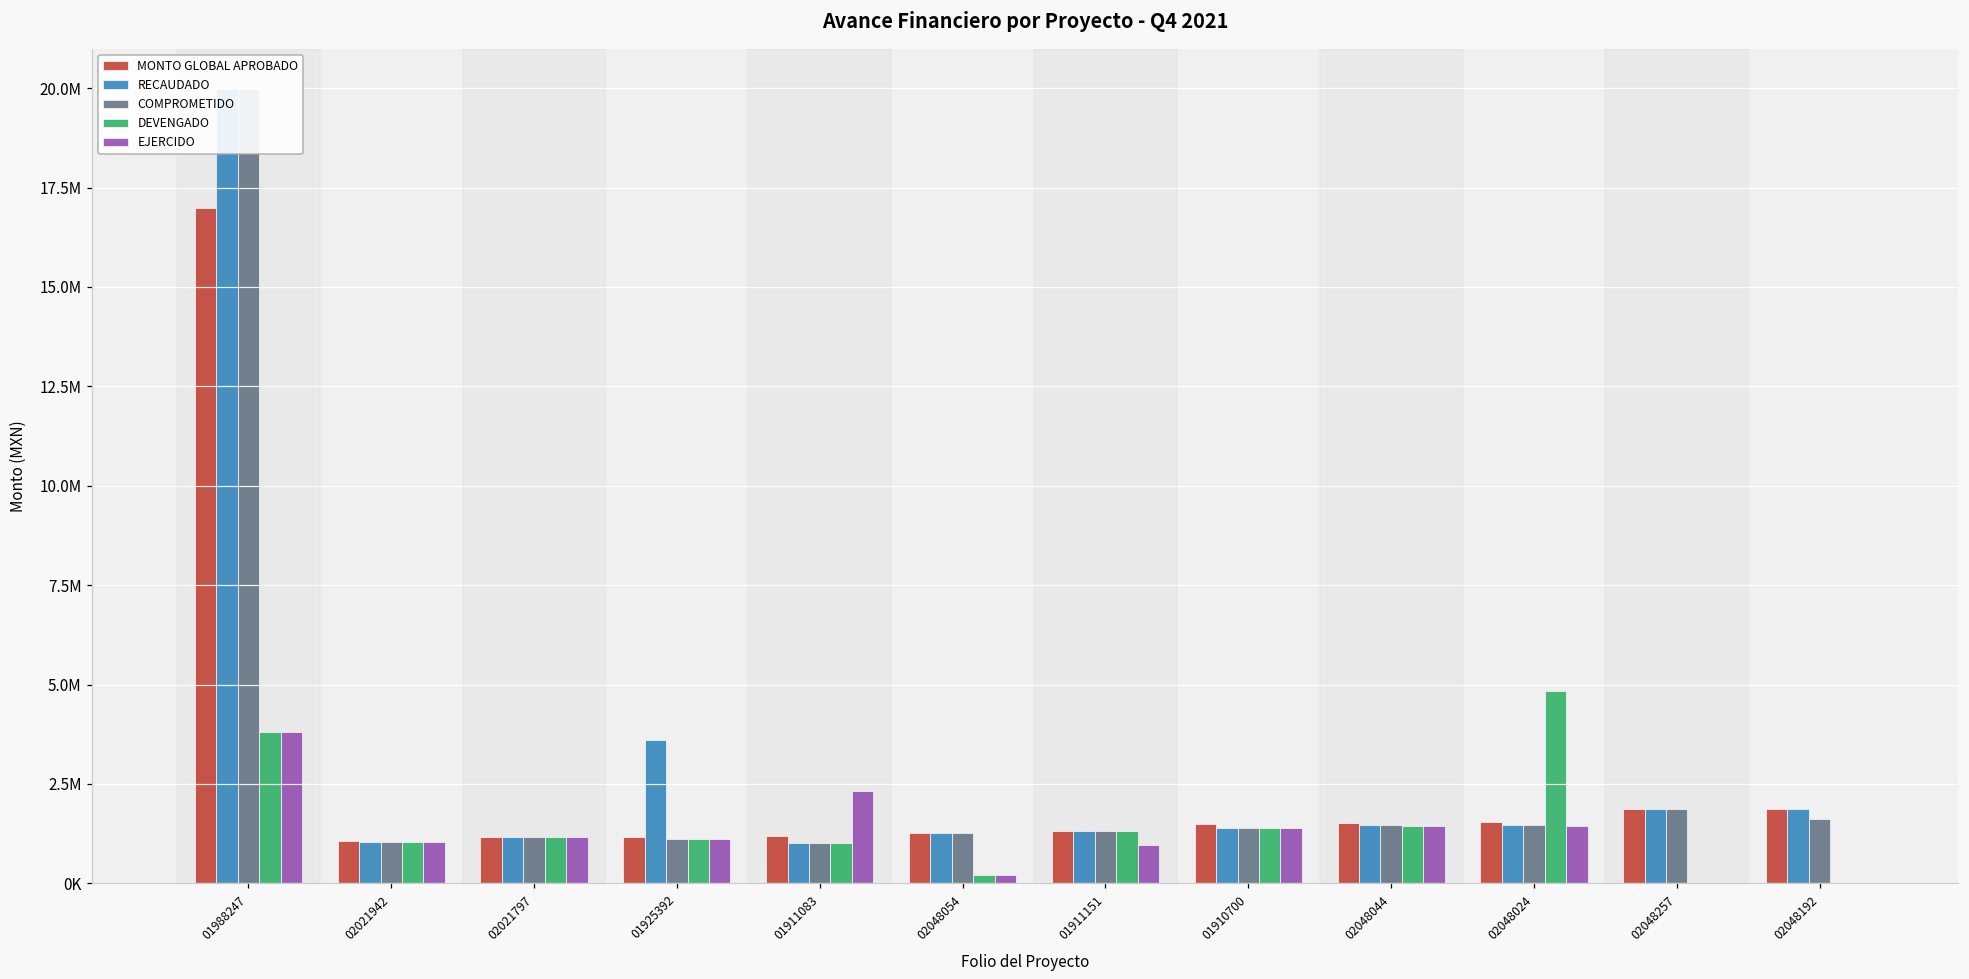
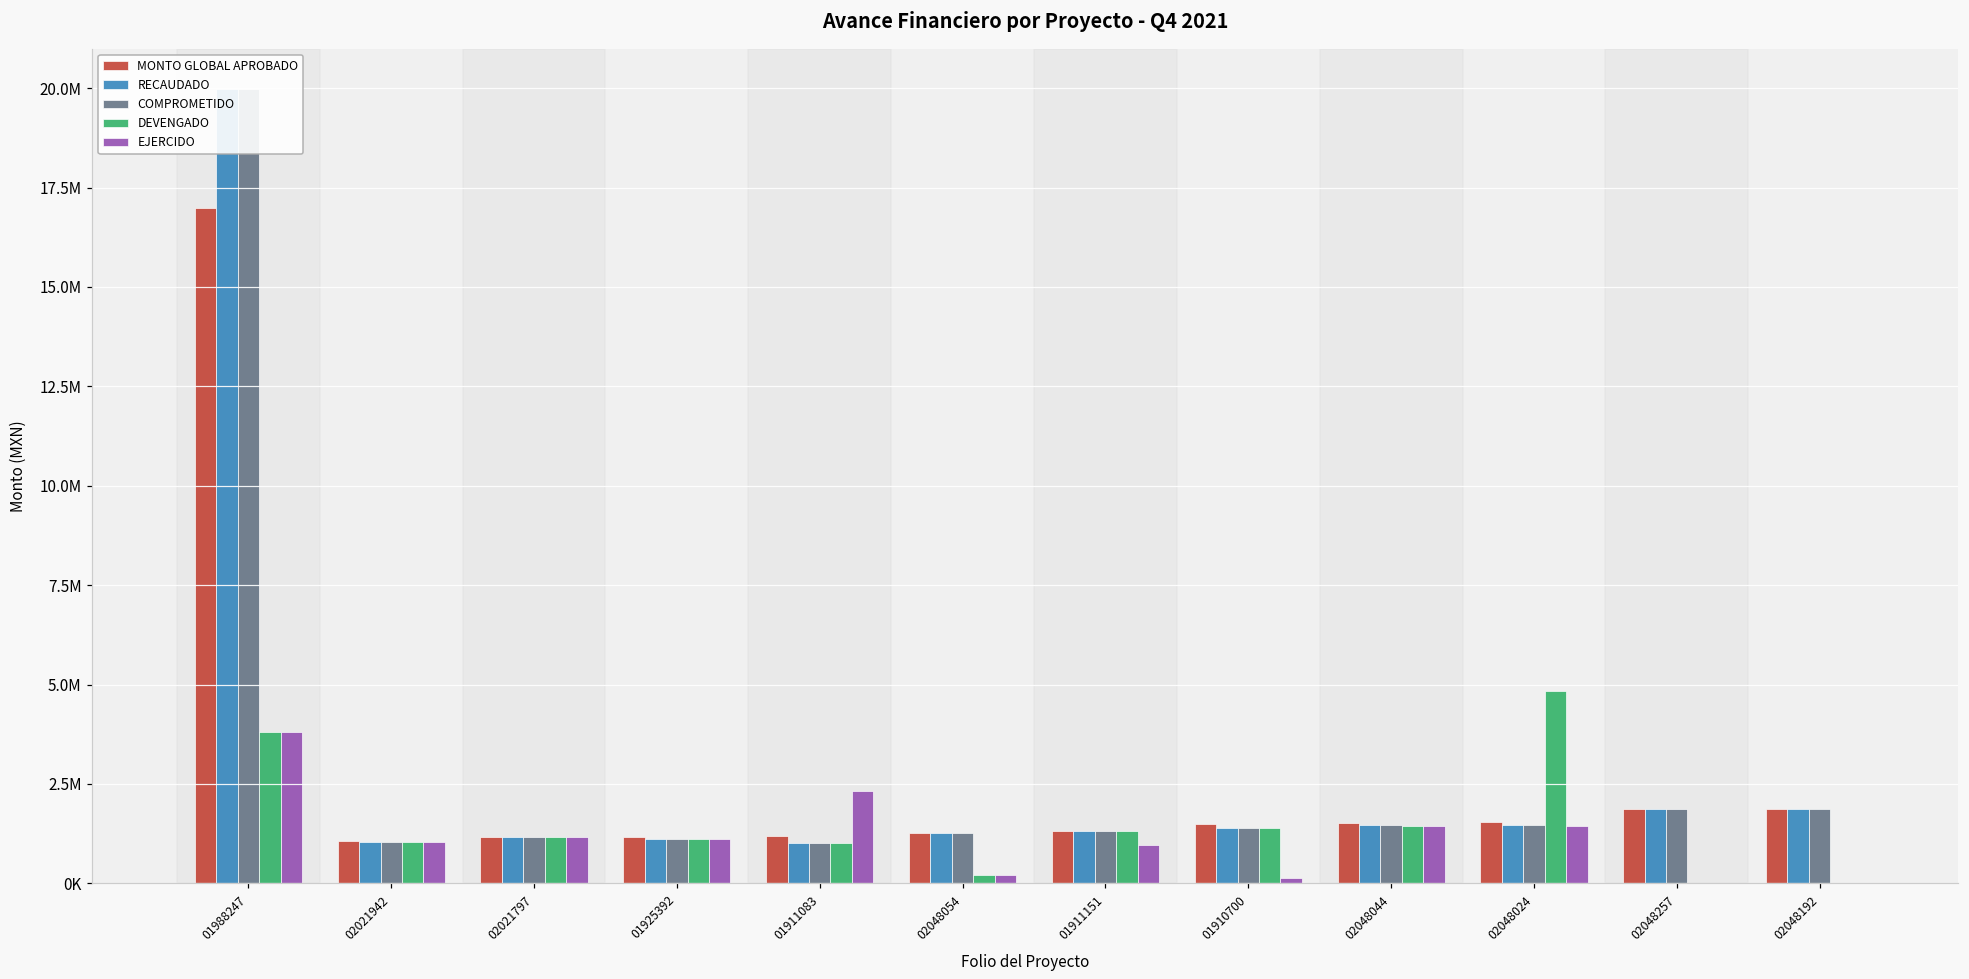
RECAUDADO, 01925392: 3600000 -> 1100000
EJERCIDO, 01910700: 1400000 -> 100000
COMPROMETIDO, 02048192: 1600000 -> 1900000
